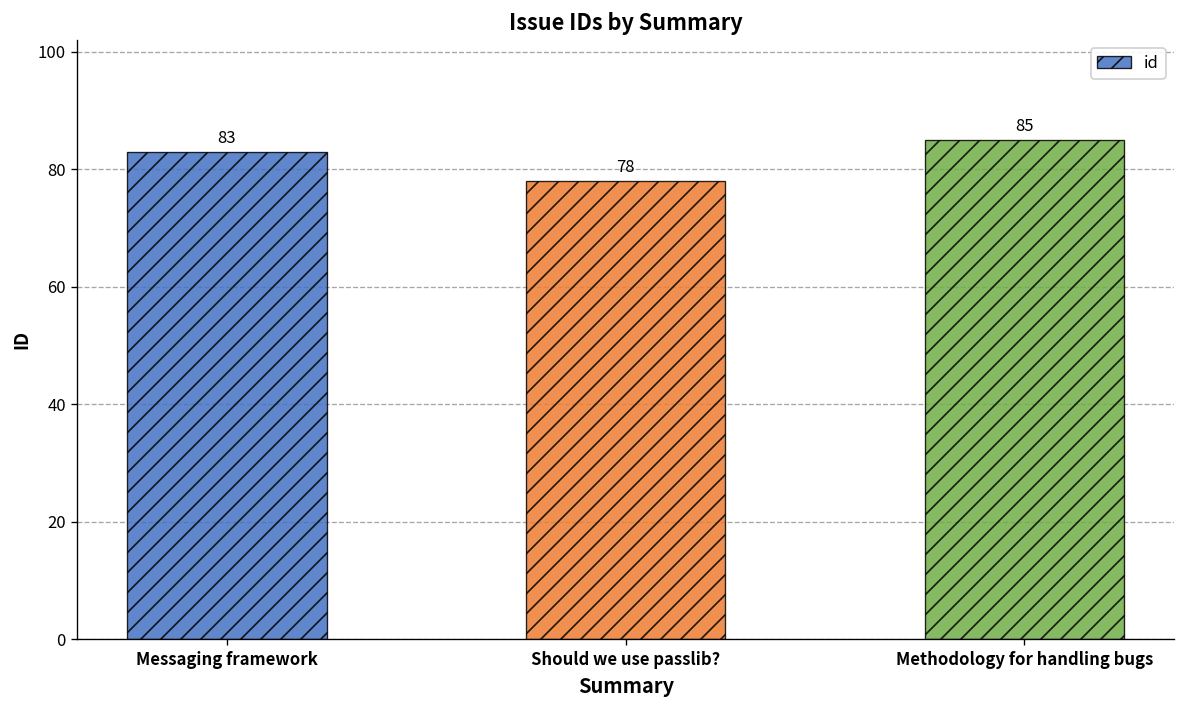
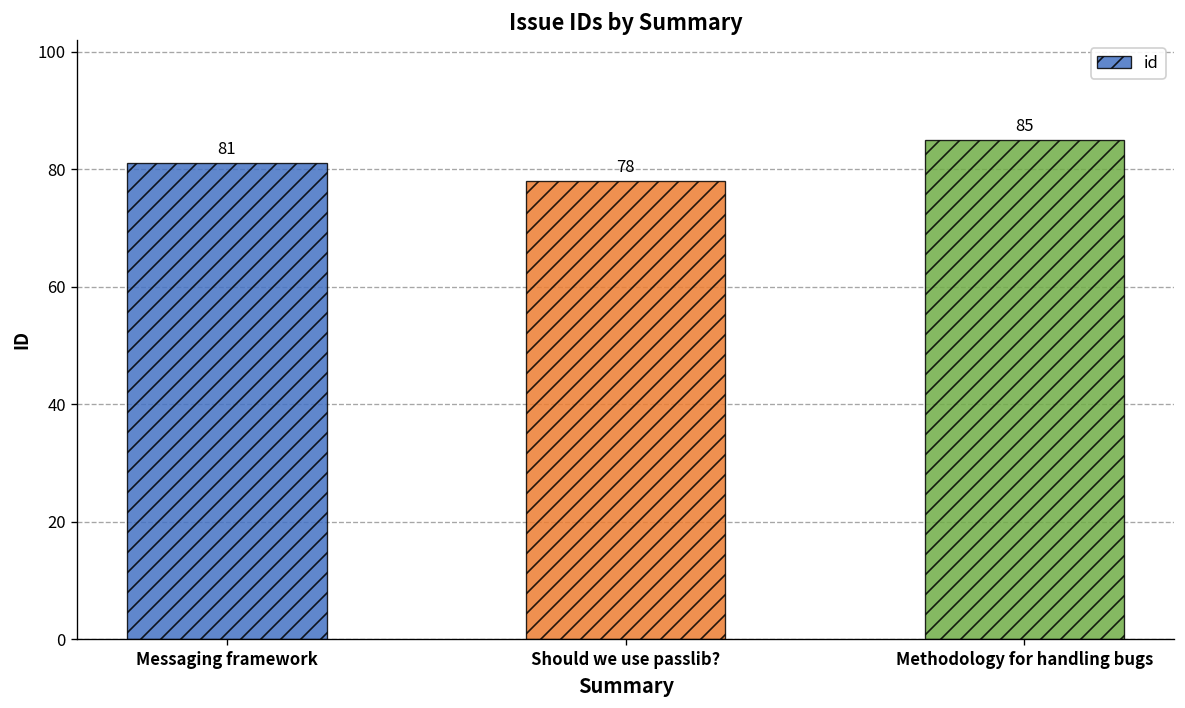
Messaging framework: 83 -> 81
